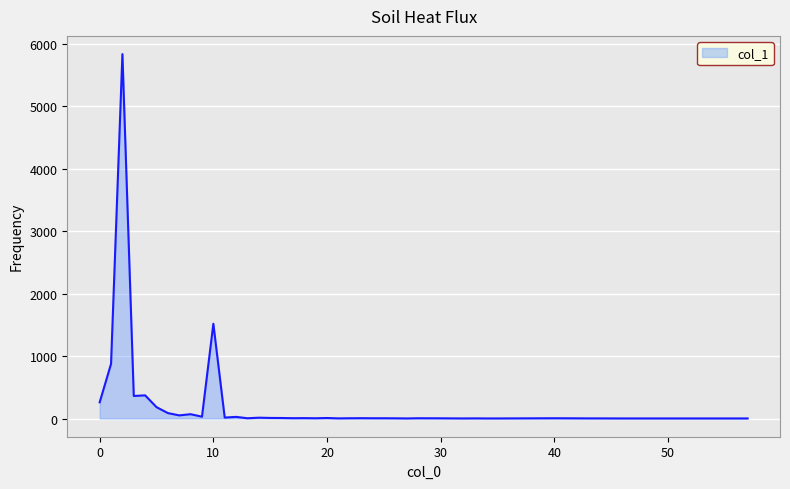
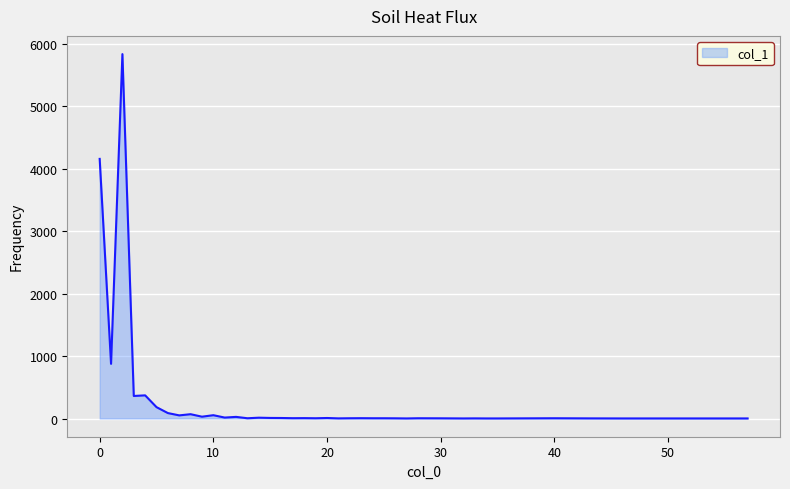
0: 300 -> 4200
10: 1500 -> 100
